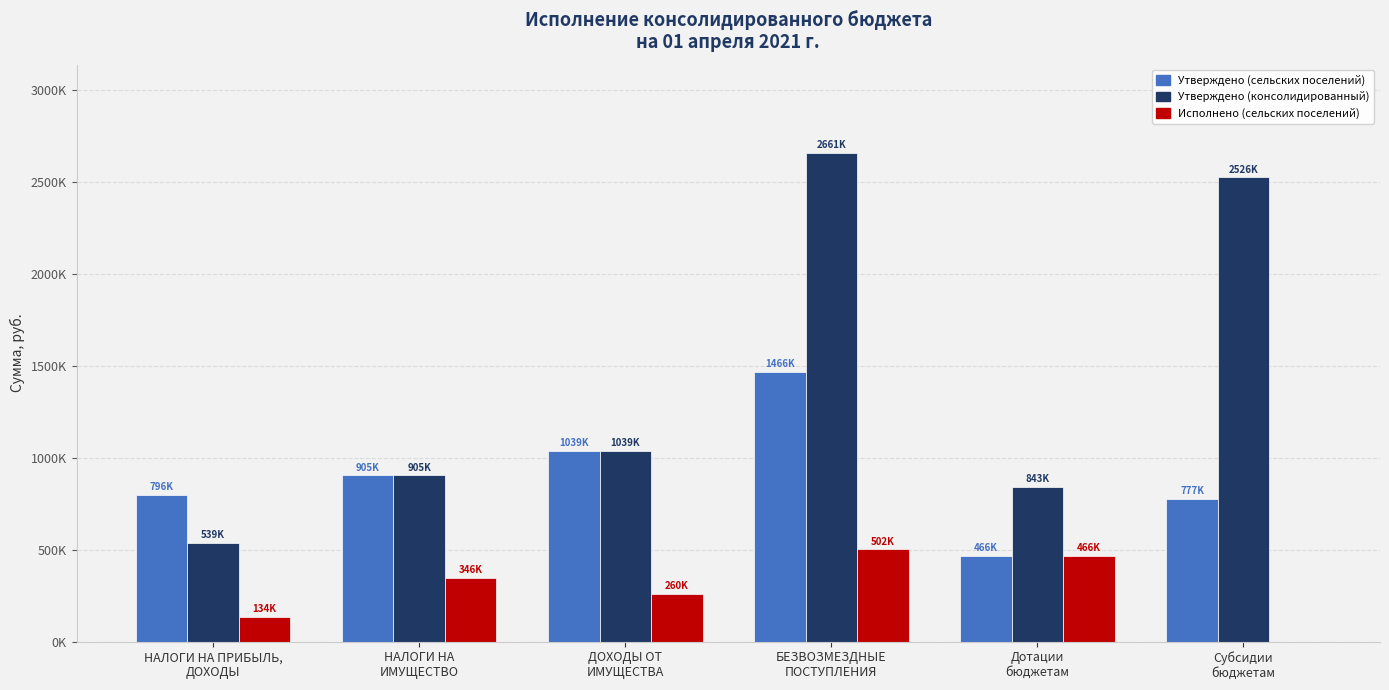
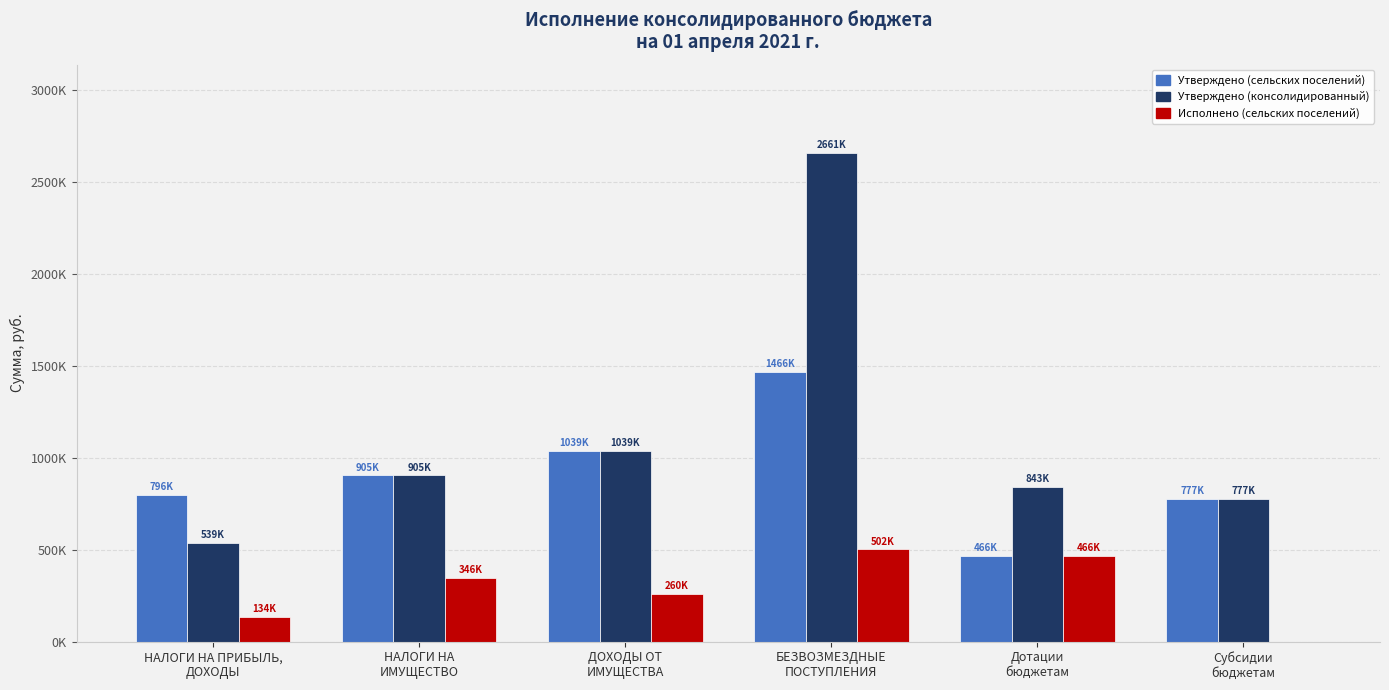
Утверждено (консолидированный), Субсидии бюджетам: 2526K -> 777K
